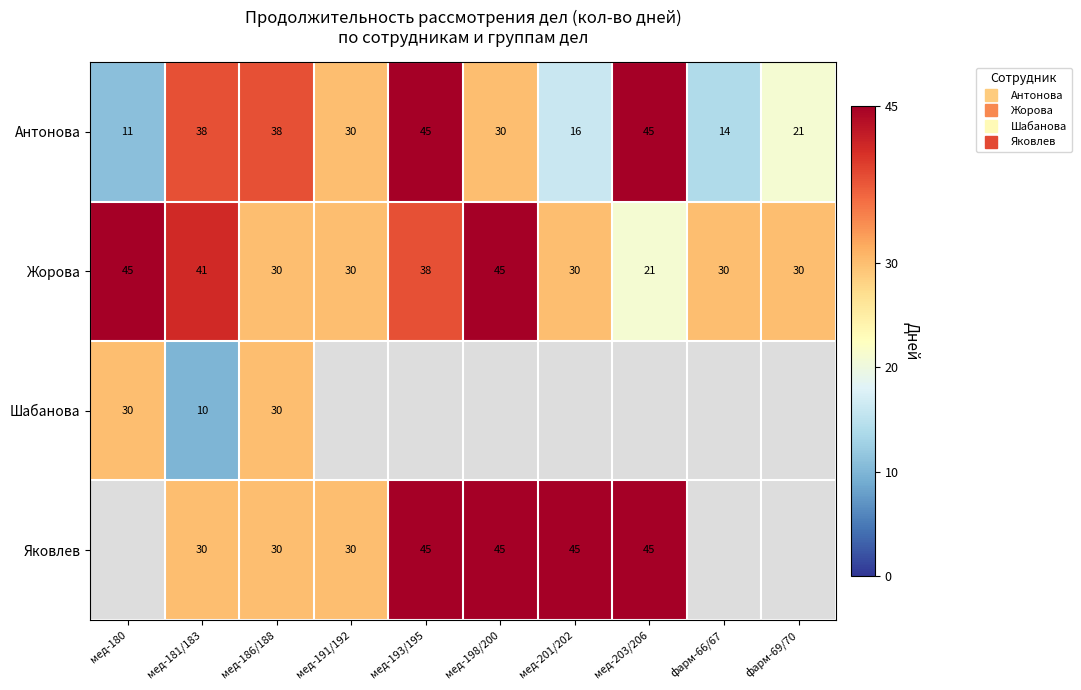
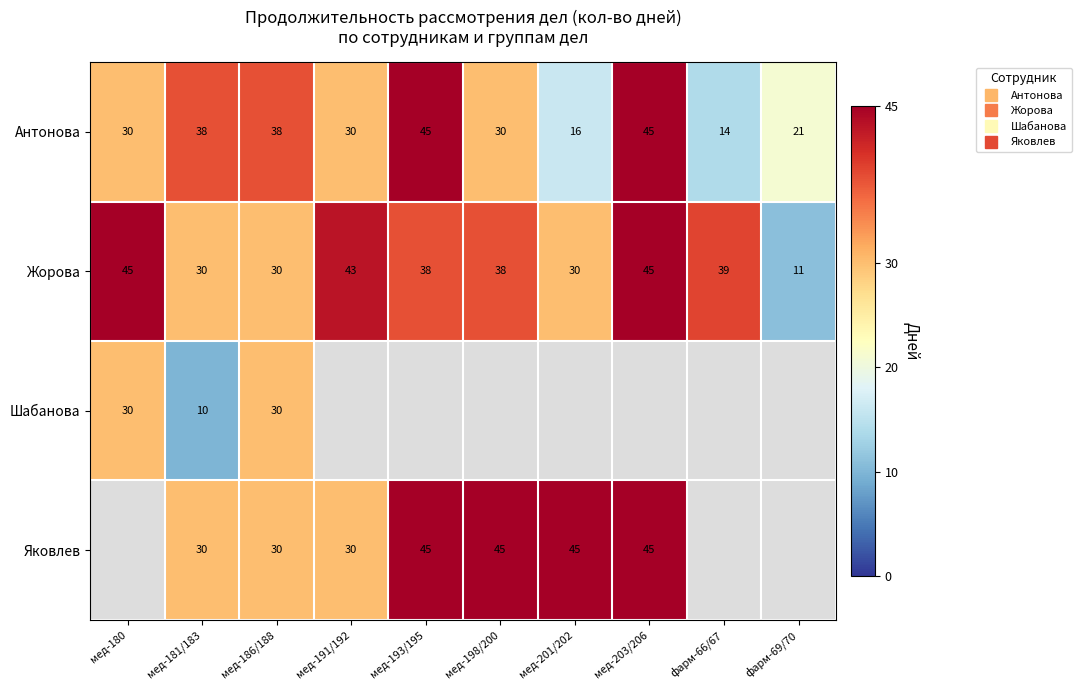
Антонова, мед-180: 11 -> 30
Жорова, мед-181/183: 41 -> 30
Жорова, мед-191/192: 30 -> 43
Жорова, мед-198/200: 45 -> 38
Жорова, мед-203/206: 21 -> 45
Жорова, фарм-66/67: 30 -> 39
Жорова, фарм-69/70: 30 -> 11
